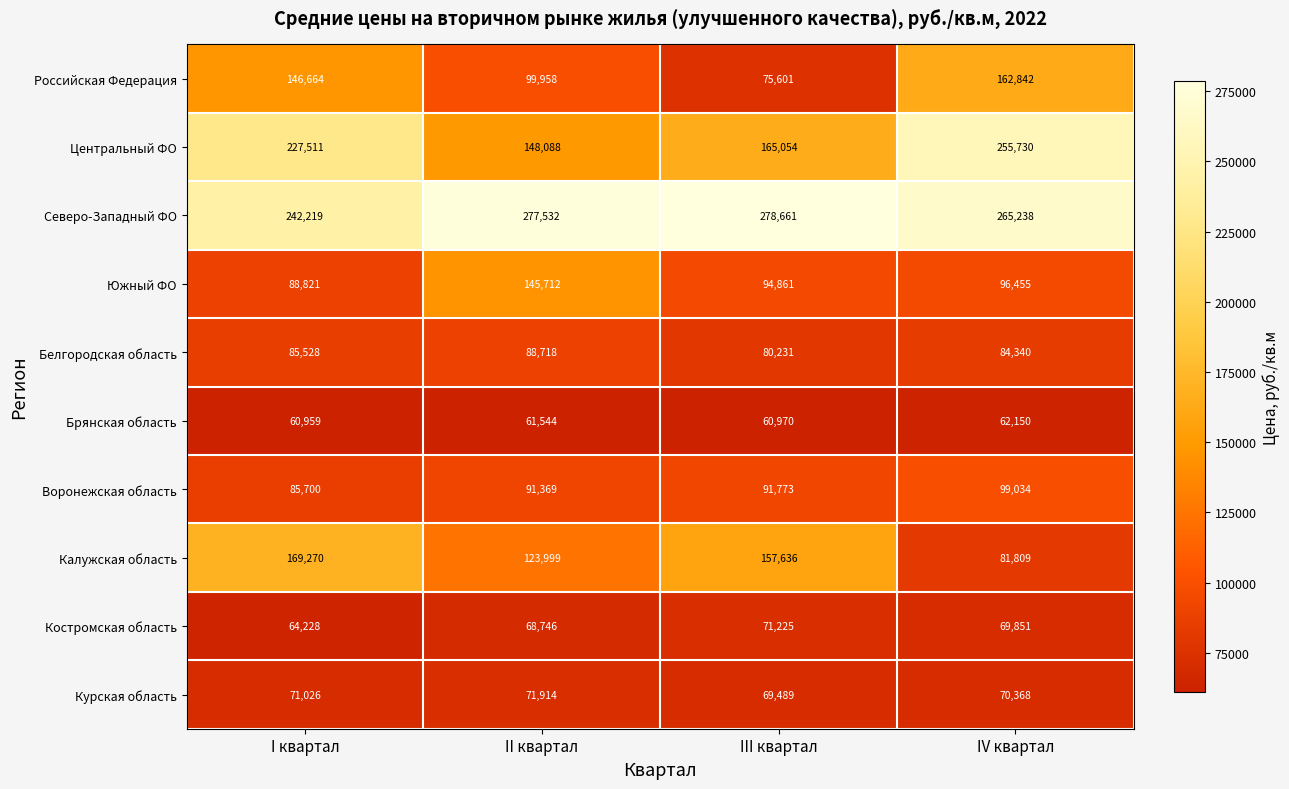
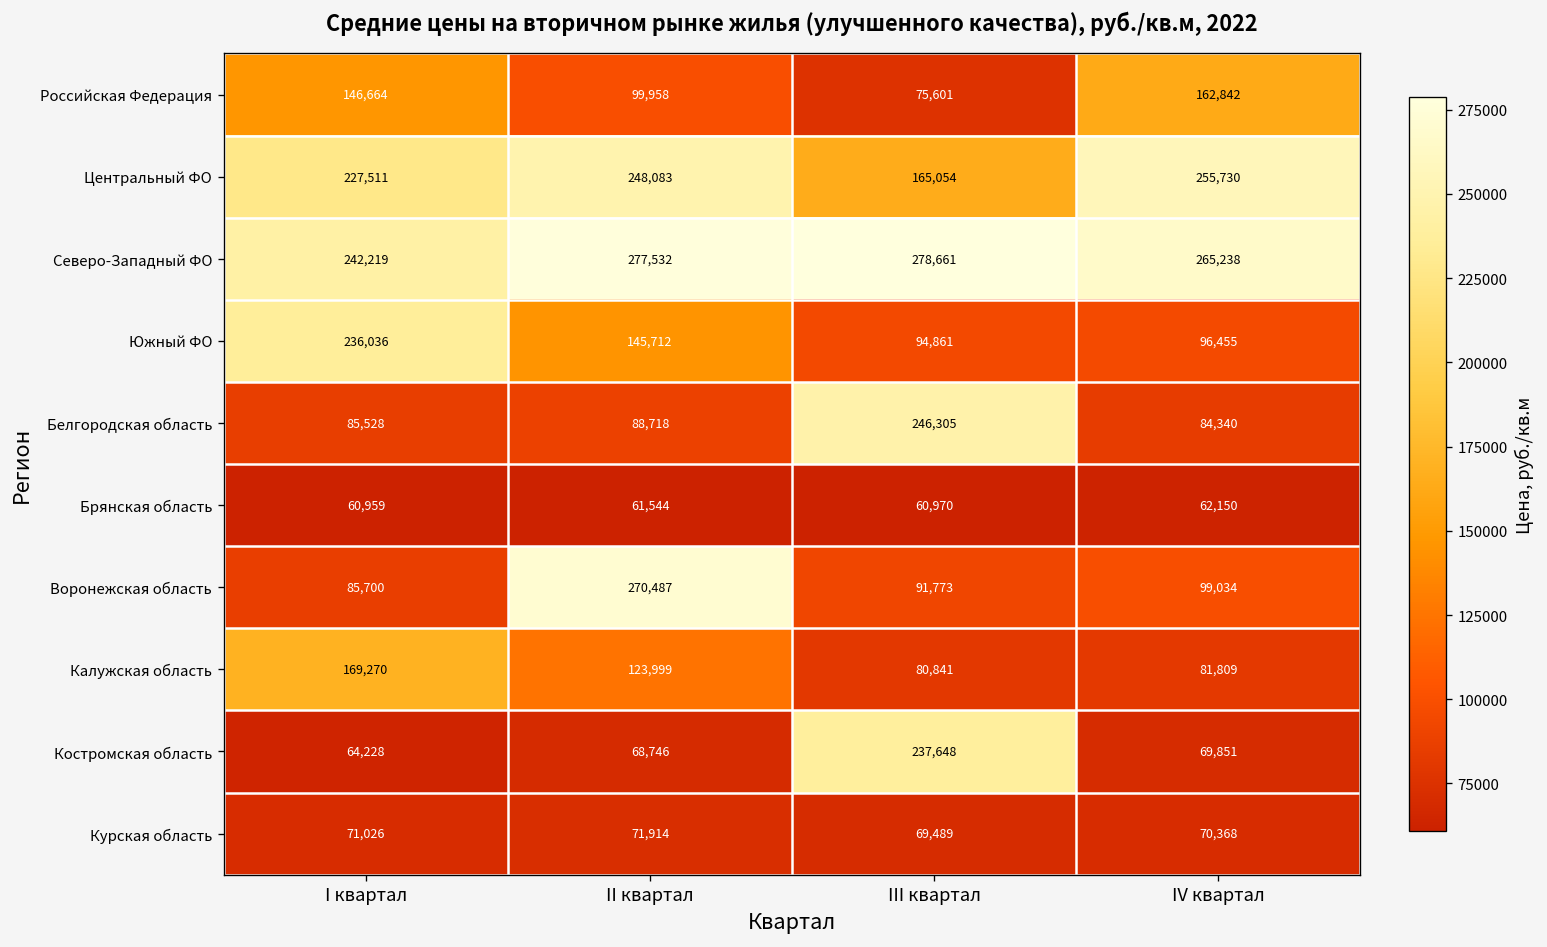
Центральный ФО, II квартал: 148,088 -> 248,083
Южный ФО, I квартал: 88,821 -> 236,036
Белгородская область, III квартал: 80,231 -> 246,305
Воронежская область, II квартал: 91,369 -> 270,487
Калужская область, III квартал: 157,636 -> 80,841
Костромская область, III квартал: 71,225 -> 237,648
